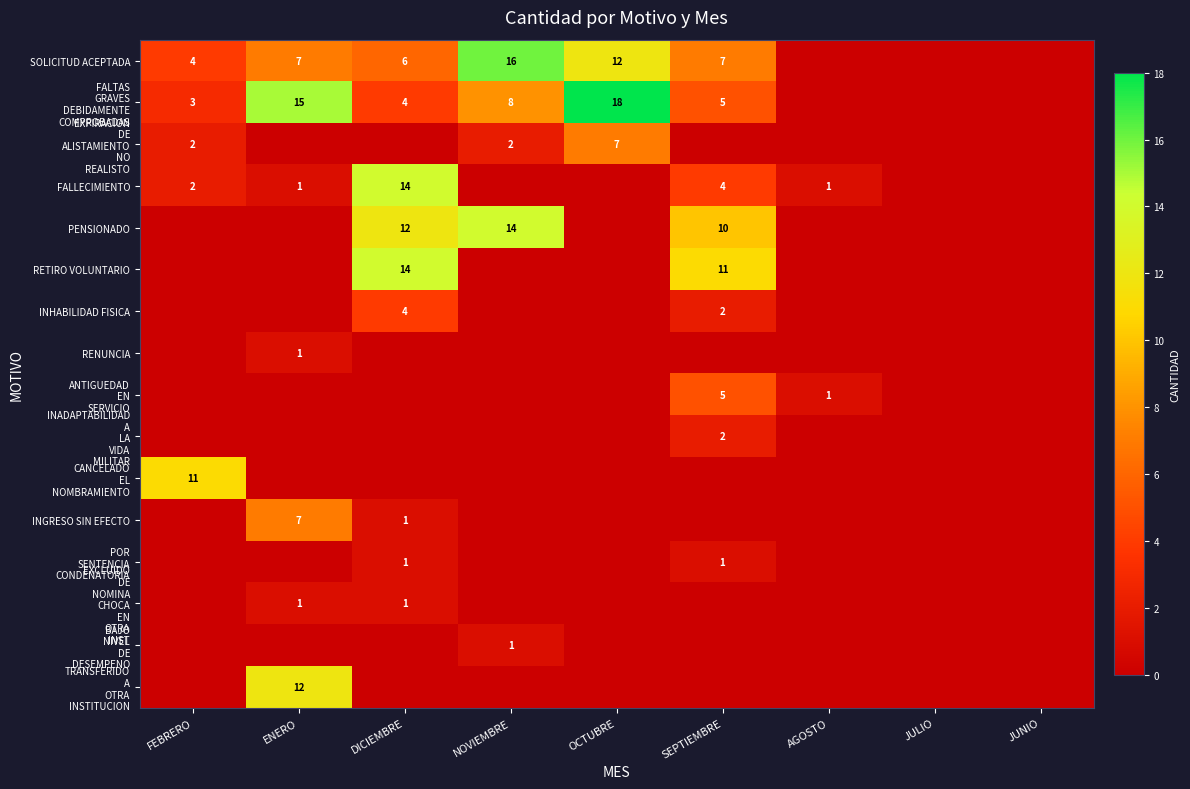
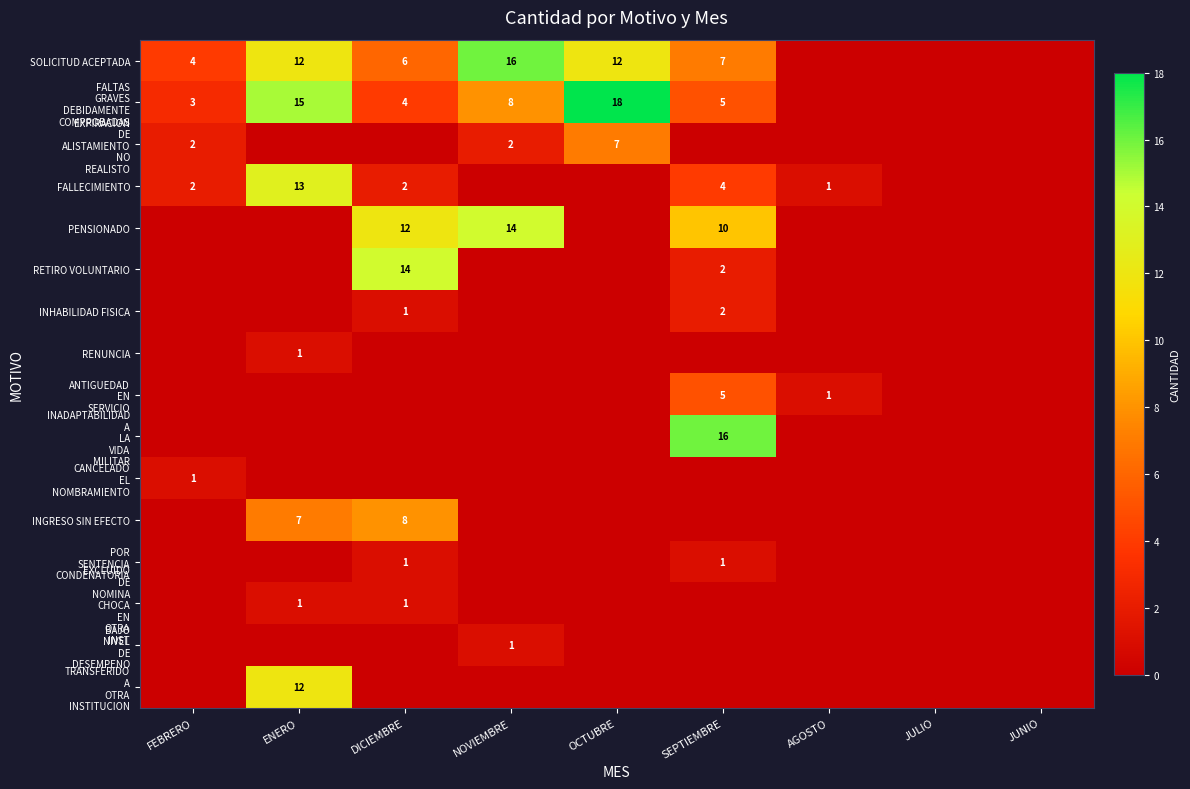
SOLICITUD ACEPTADA, ENERO: 7 -> 12
FALLECIMIENTO, ENERO: 1 -> 13
FALLECIMIENTO, DICIEMBRE: 14 -> 2
RETIRO VOLUNTARIO, SEPTIEMBRE: 11 -> 2
INHABILIDAD FISICA, DICIEMBRE: 4 -> 1
INADAPTABILIDAD A LA VIDA MILITAR, SEPTIEMBRE: 2 -> 16
CANCELADO EL NOMBRAMIENTO, FEBRERO: 11 -> 1
INGRESO SIN EFECTO, DICIEMBRE: 1 -> 8
